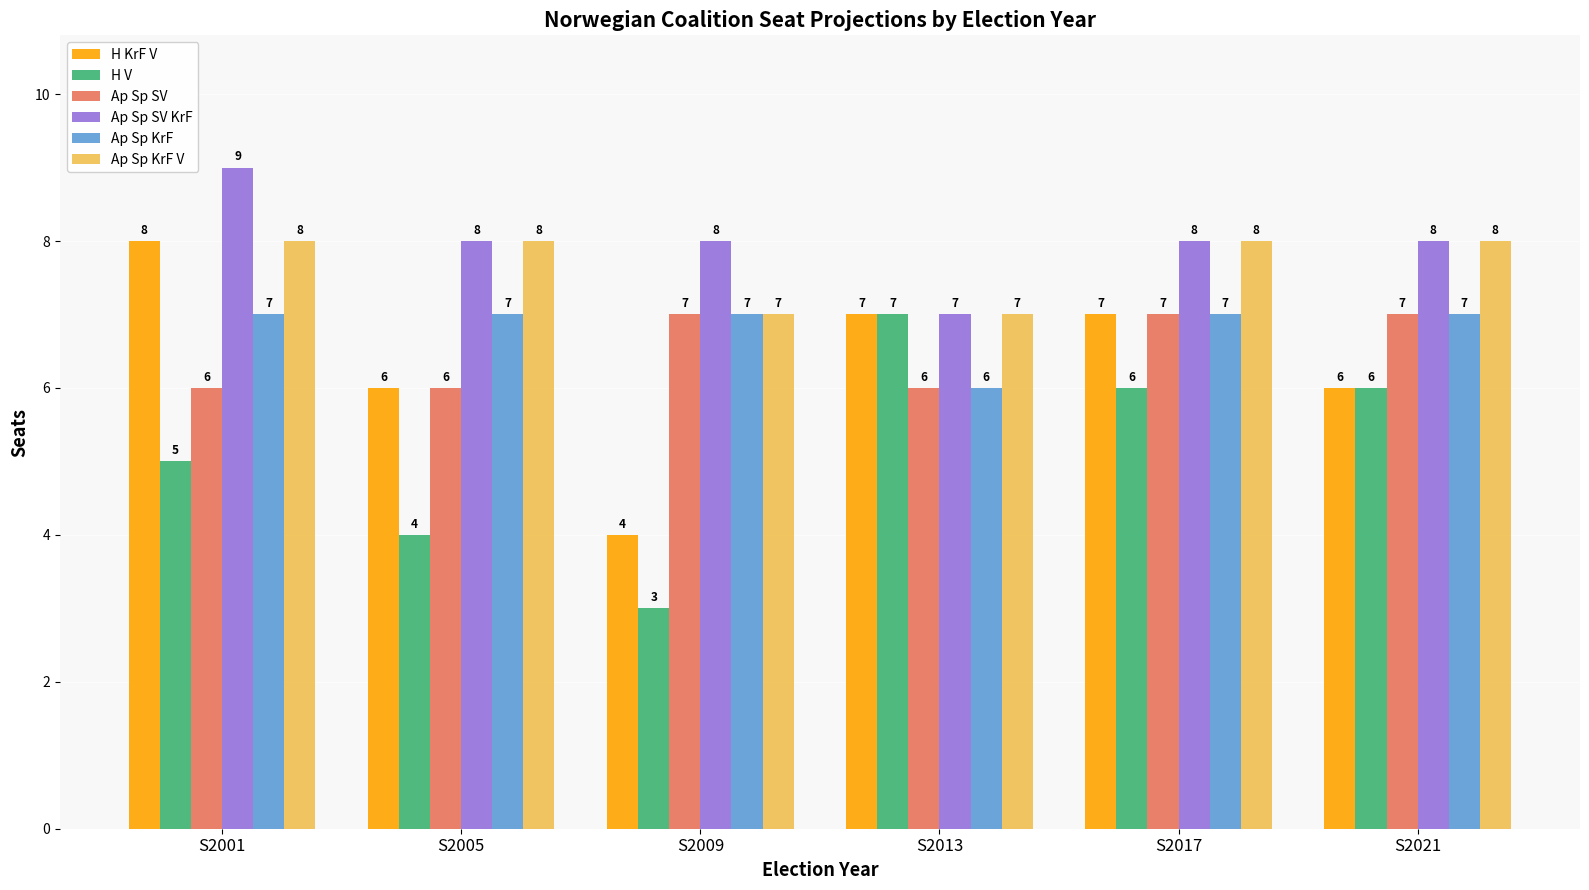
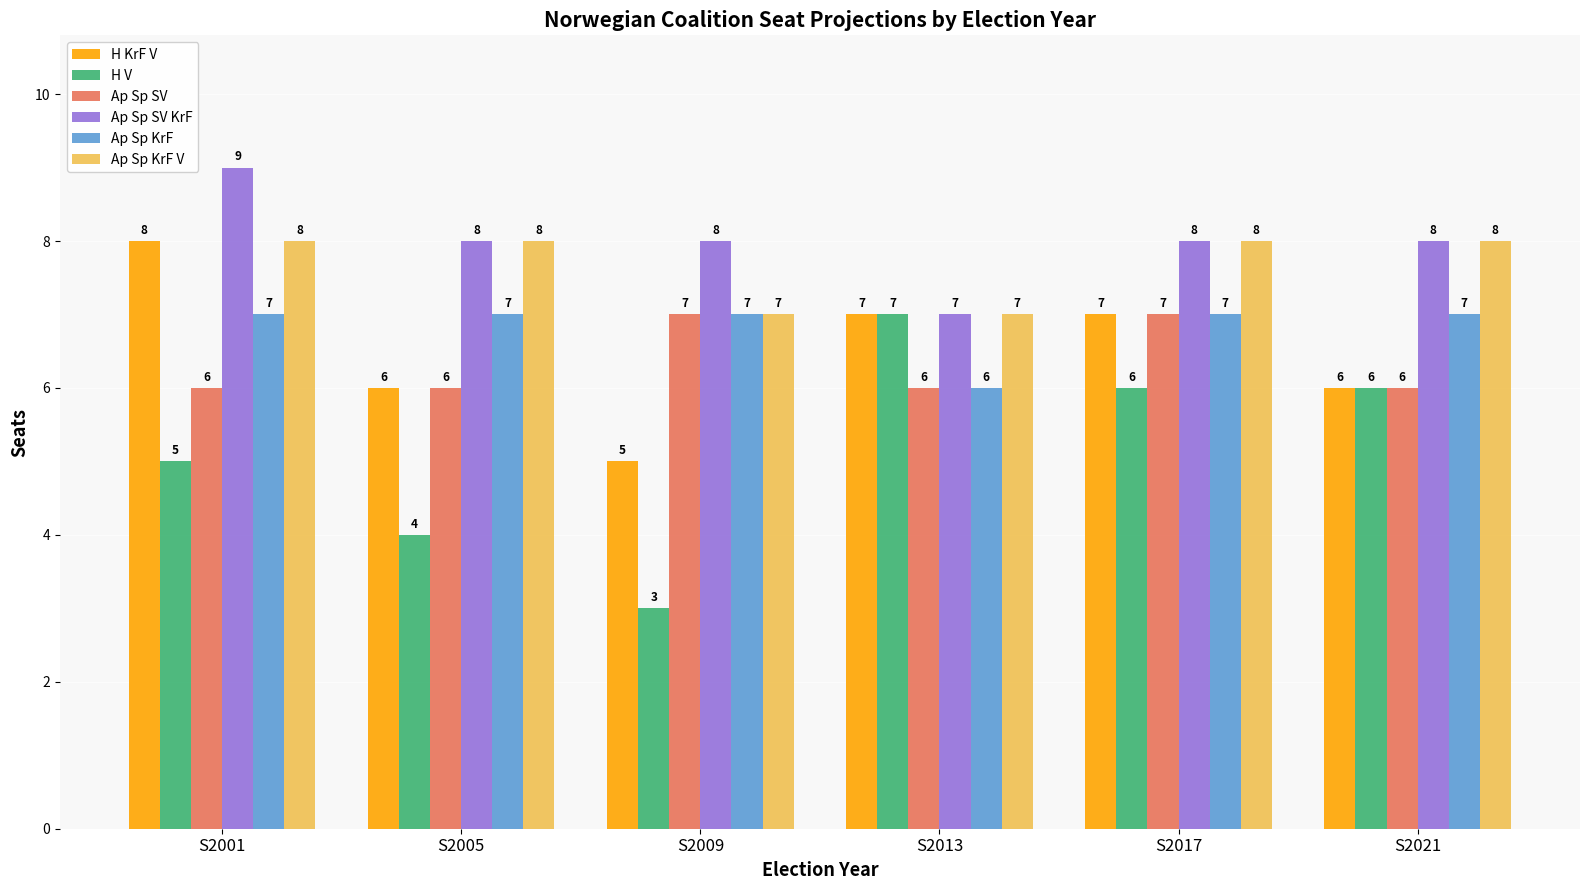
H KrF V, S2009: 4 -> 5
Ap Sp SV, S2021: 7 -> 6
